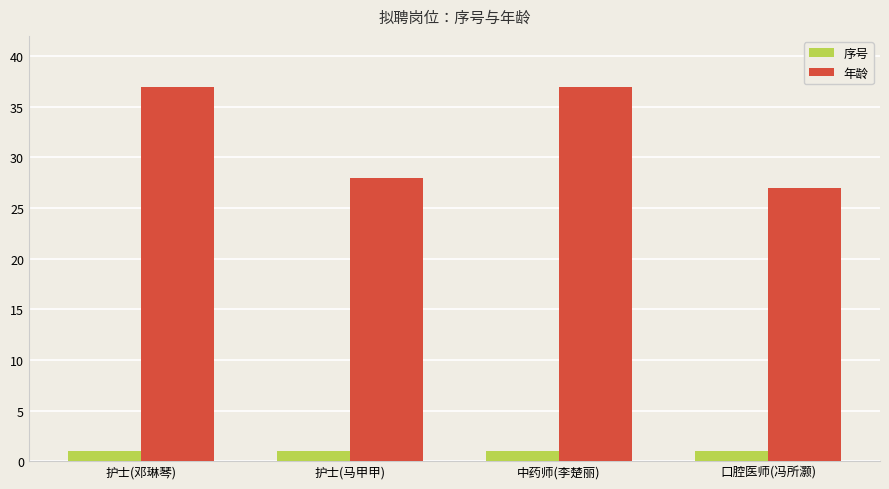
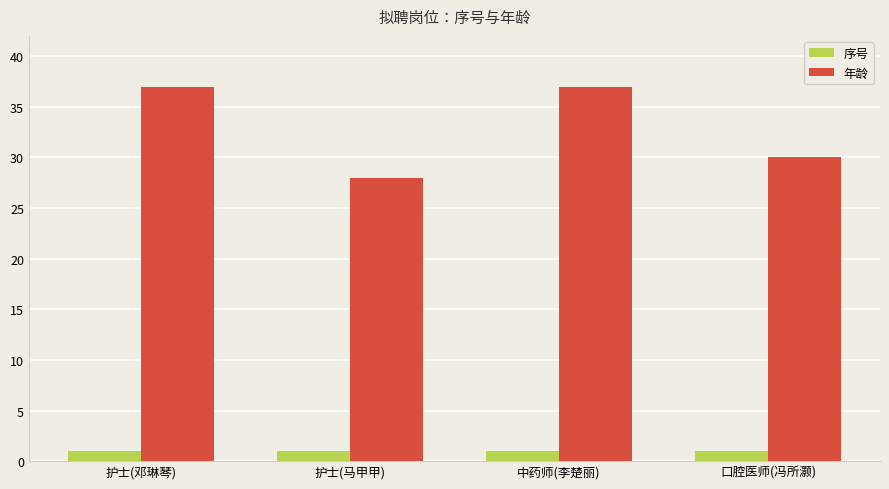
年龄, 口腔医师(冯所灏): 27 -> 30
